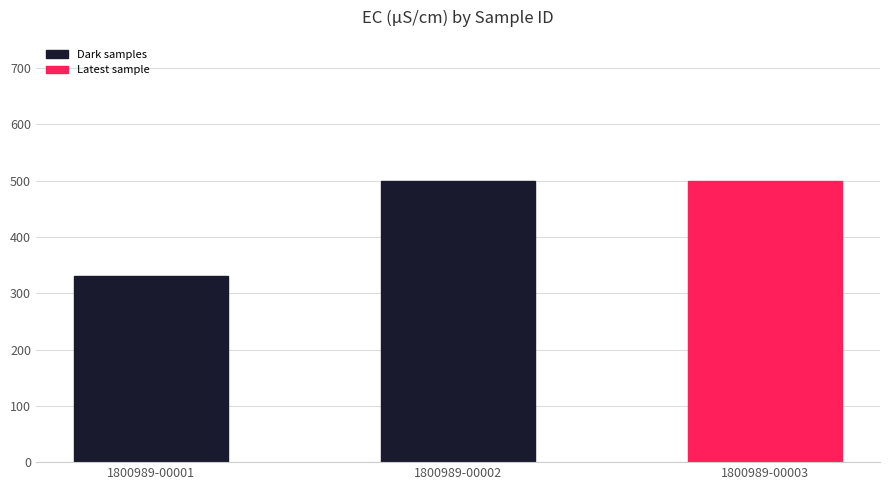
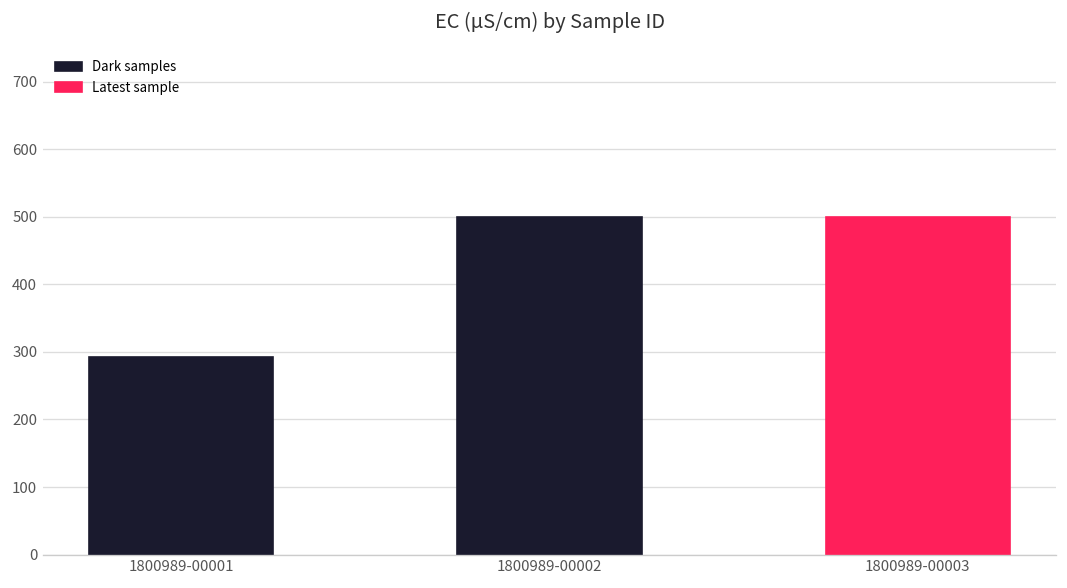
1800989-00001: 330 -> 290
